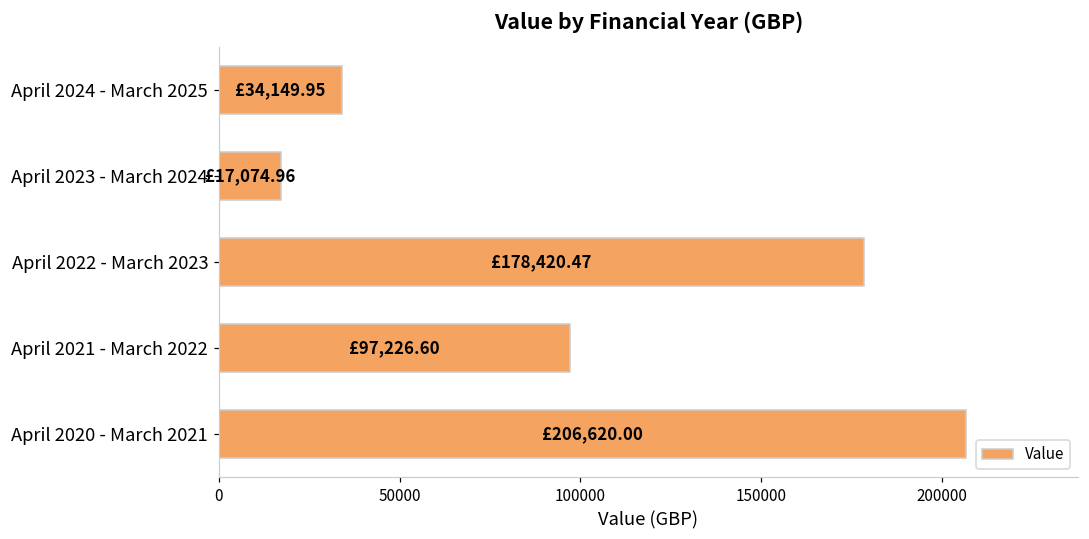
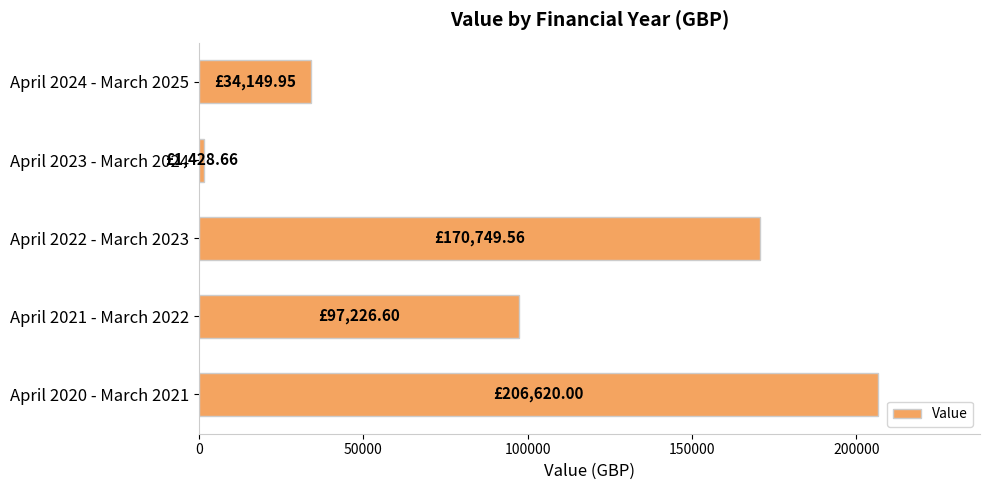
April 2023 - March 2024: £17,074.96 -> £1,428.66
April 2022 - March 2023: £178,420.47 -> £170,749.56
